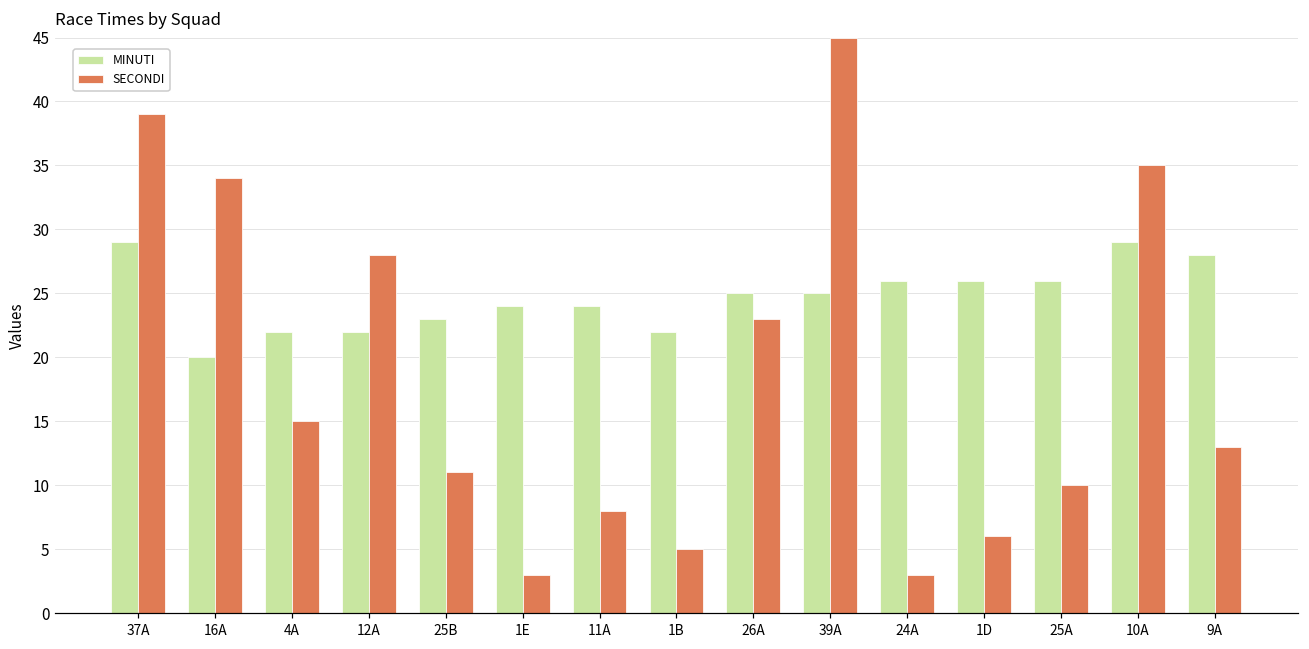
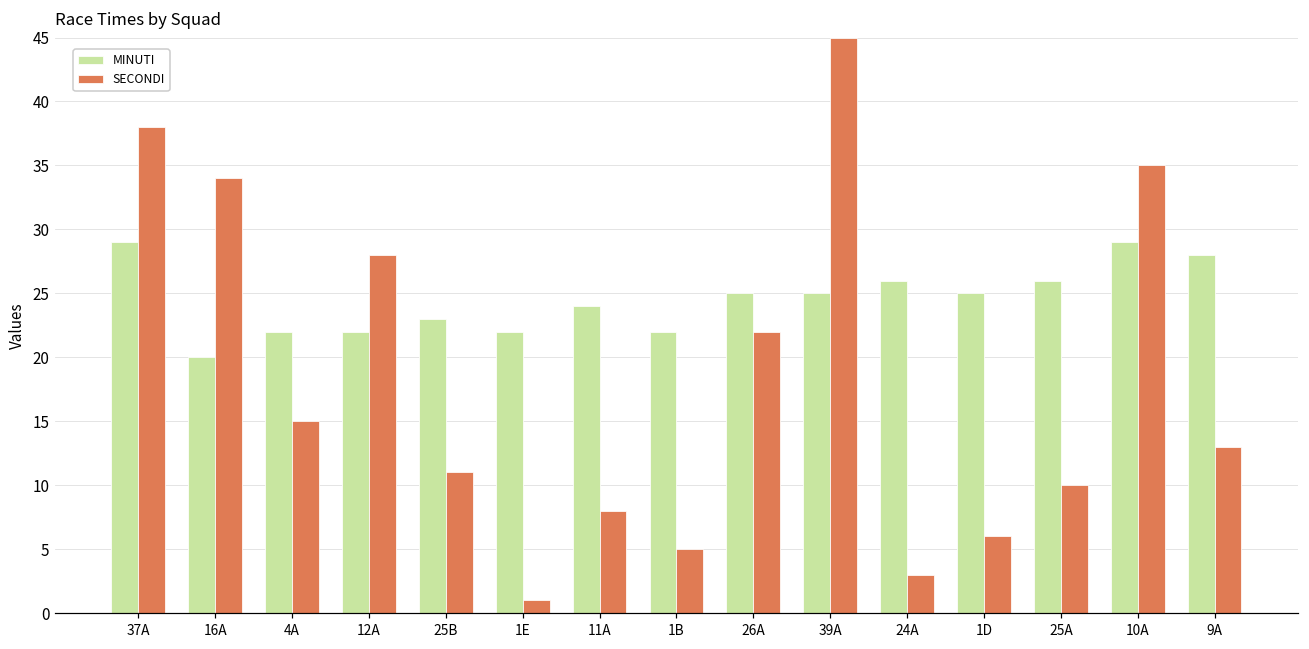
SECONDI, 37A: 39 -> 38
MINUTI, 1E: 24 -> 22
SECONDI, 1E: 3 -> 1
SECONDI, 26A: 23 -> 22
MINUTI, 1D: 26 -> 25
